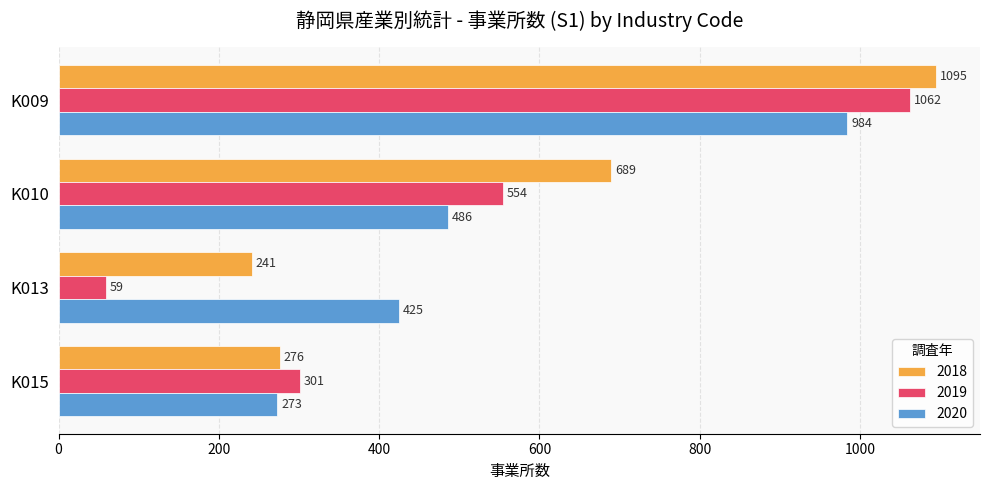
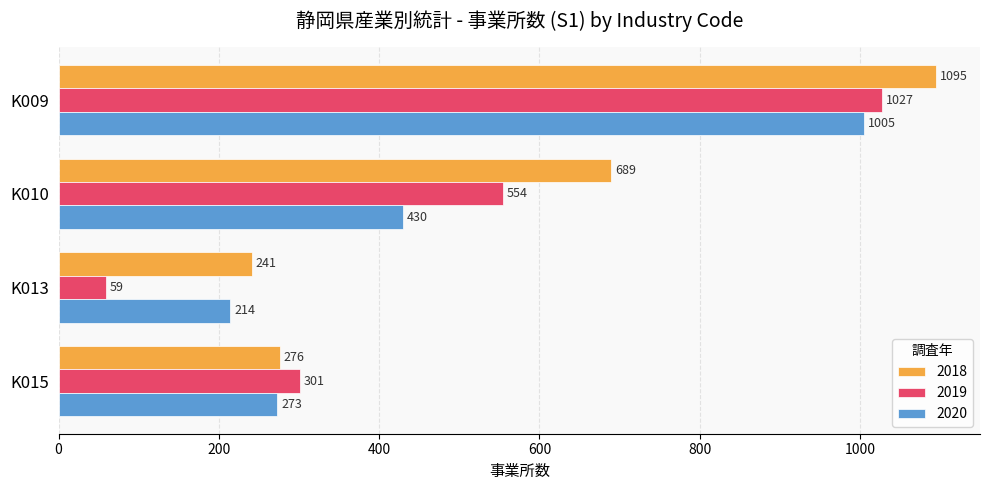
2019, K009: 1062 -> 1027
2020, K009: 984 -> 1005
2020, K010: 486 -> 430
2020, K013: 425 -> 214
